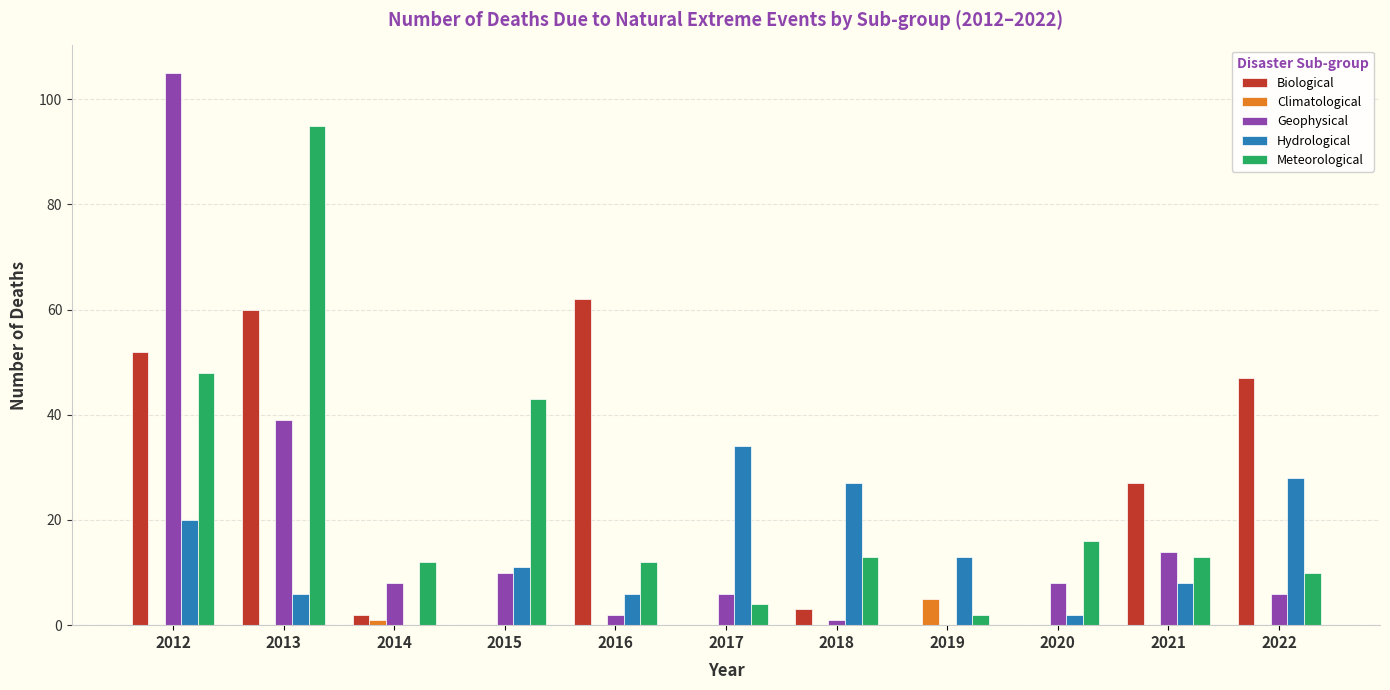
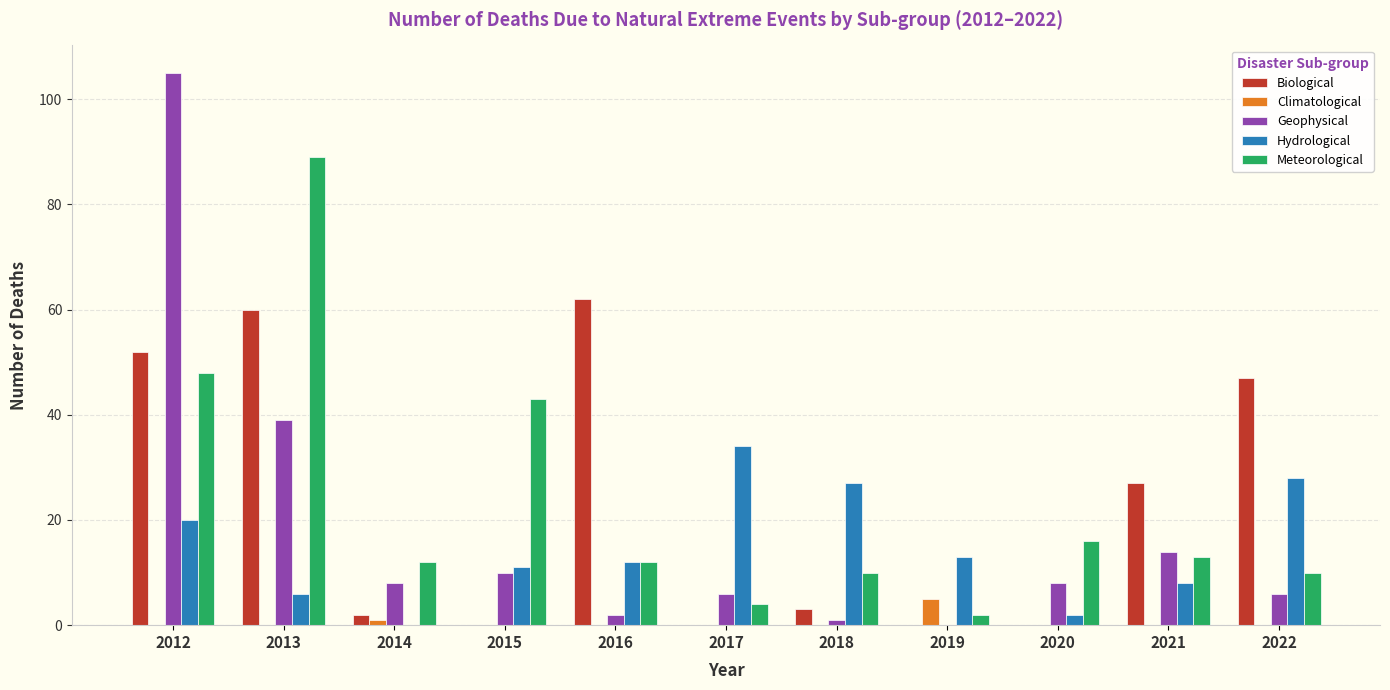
Meteorological, 2013: 95 -> 89
Hydrological, 2016: 6 -> 12
Meteorological, 2018: 13 -> 10
